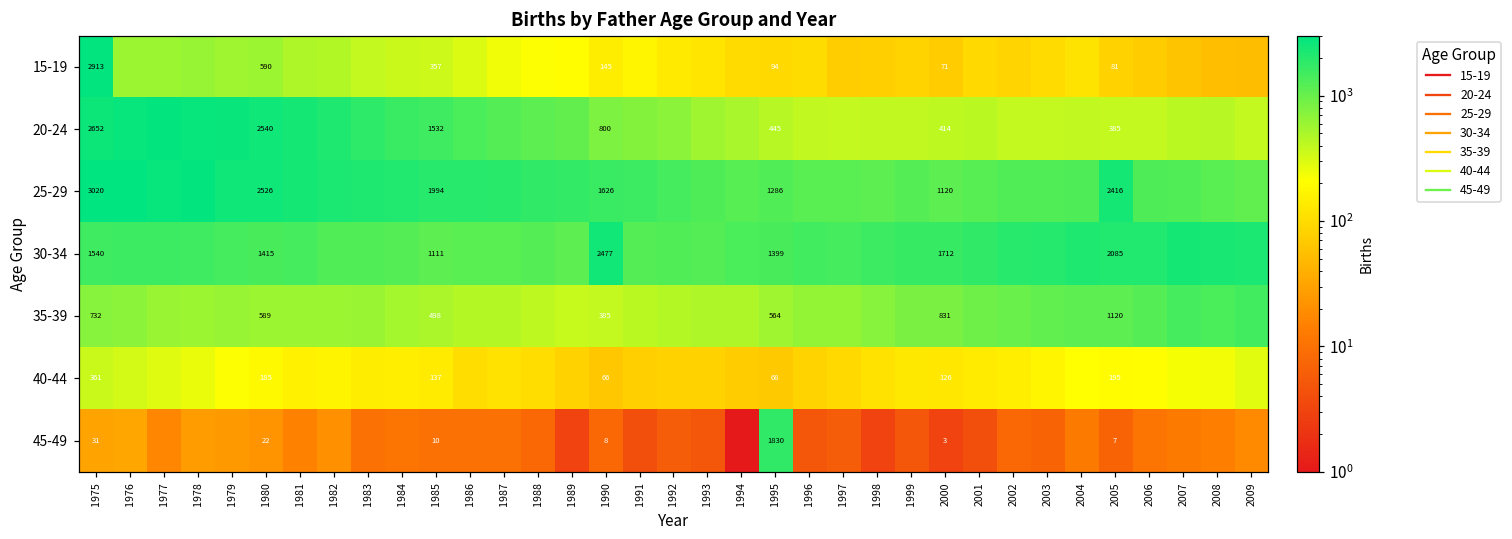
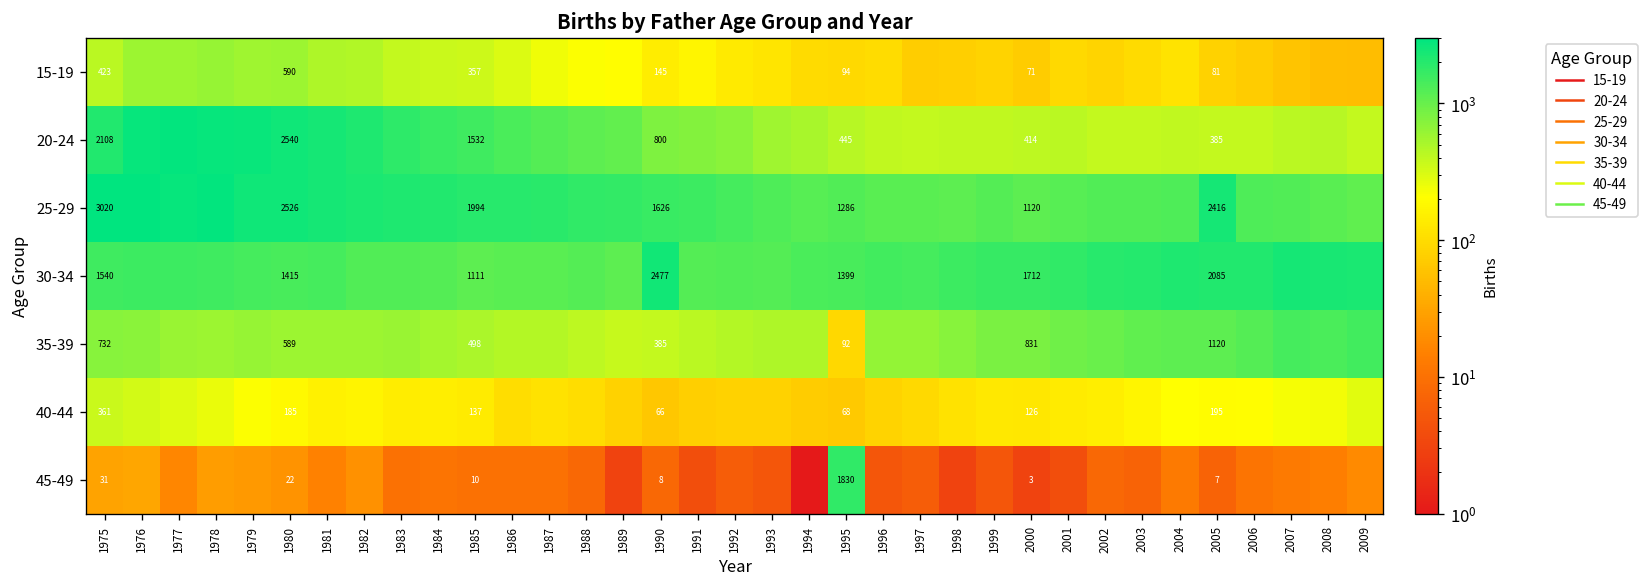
15-19, 1975: 2913 -> 423
20-24, 1975: 2652 -> 2108
35-39, 1995: 564 -> 92
